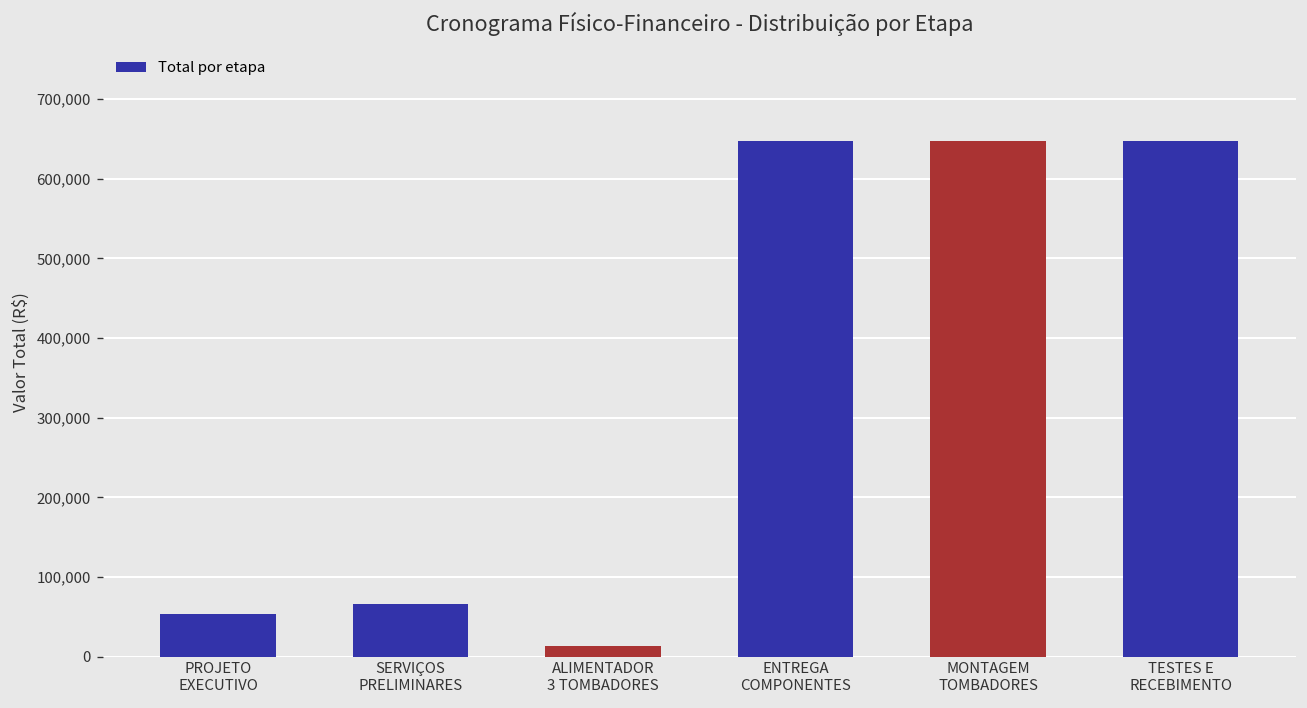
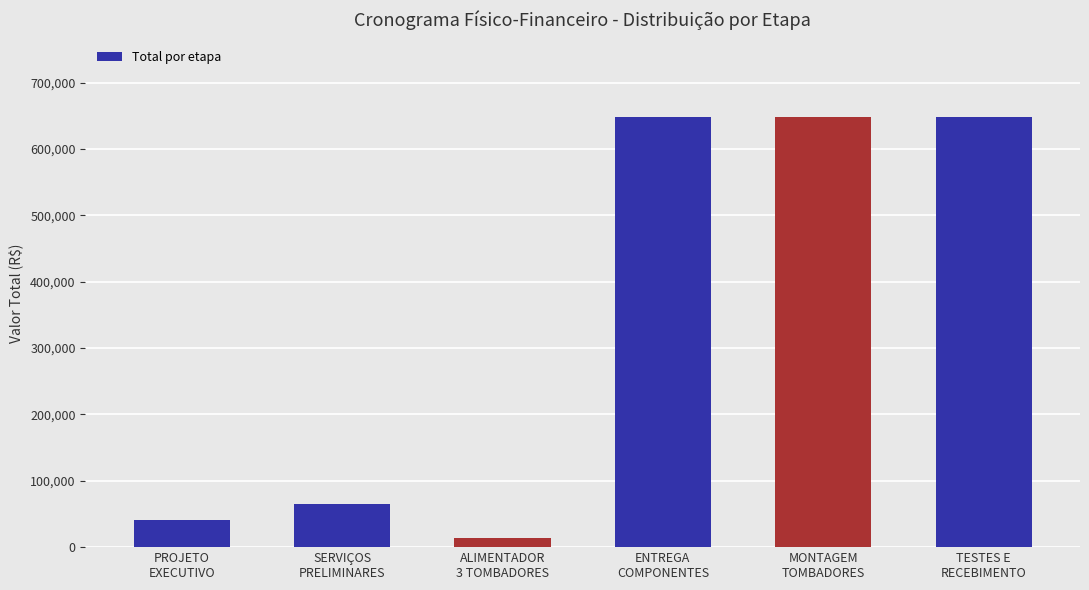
PROJETO EXECUTIVO: 50,000 -> 40,000
